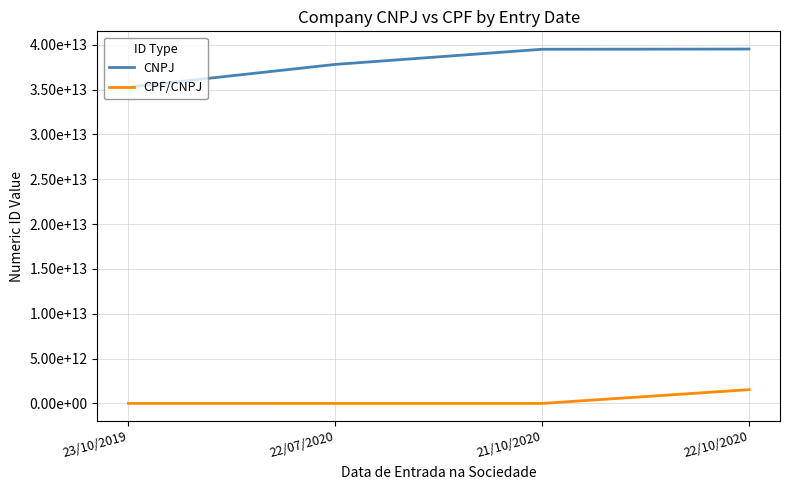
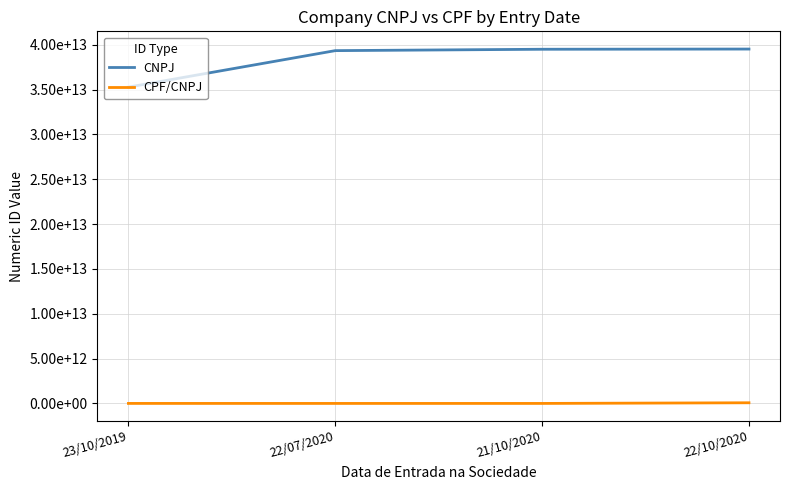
CNPJ, 22/07/2020: 38000000000000 -> 39000000000000
CPF/CNPJ, 22/10/2020: 2000000000000 -> 0
